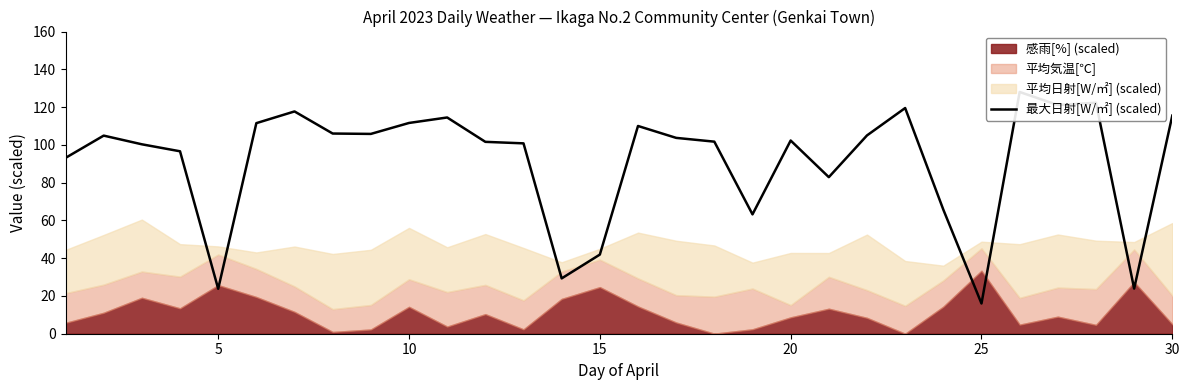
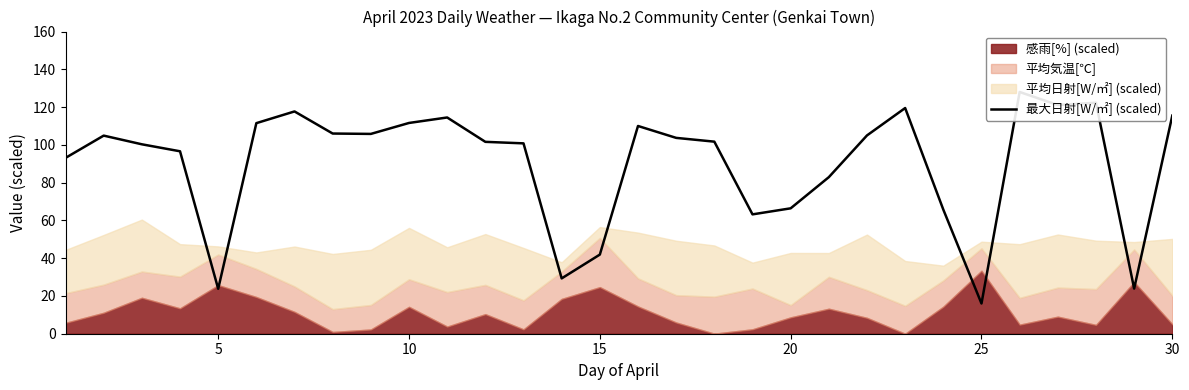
平均気温[℃], 15: 15 -> 26
最大日射[W/㎡] (scaled), 20: 102 -> 66
平均日射[W/㎡] (scaled), 30: 38 -> 30
